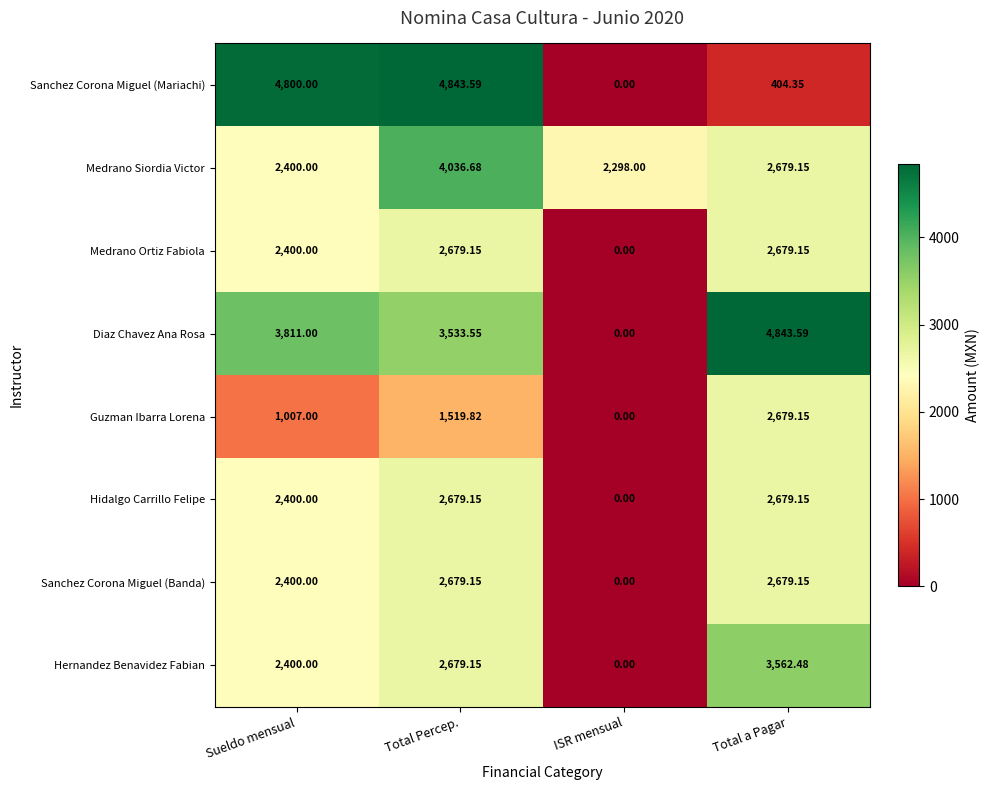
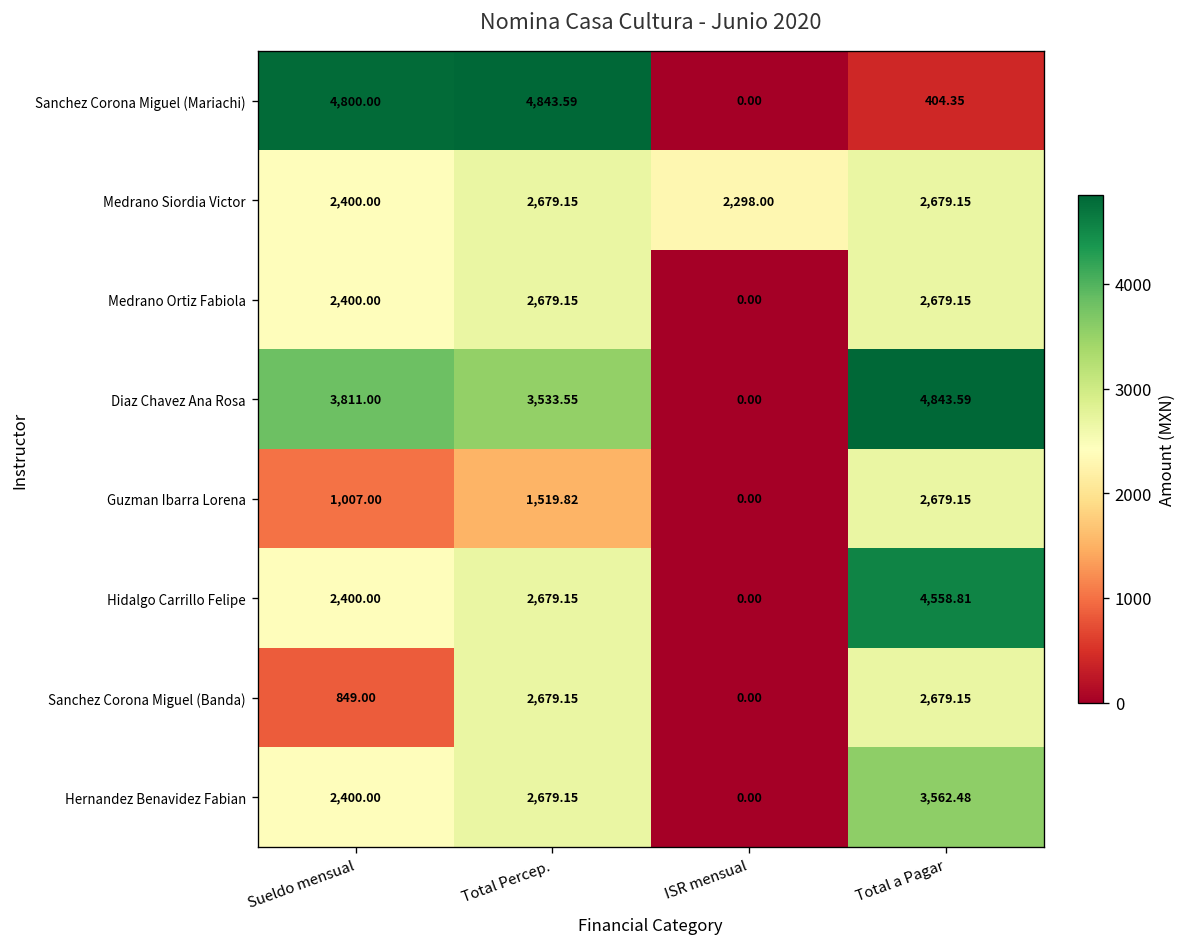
Medrano Siordia Victor, Total Percep.: 4,036.68 -> 2,679.15
Hidalgo Carrillo Felipe, Total a Pagar: 2,679.15 -> 4,558.81
Sanchez Corona Miguel (Banda), Sueldo mensual: 2,400.00 -> 849.00
